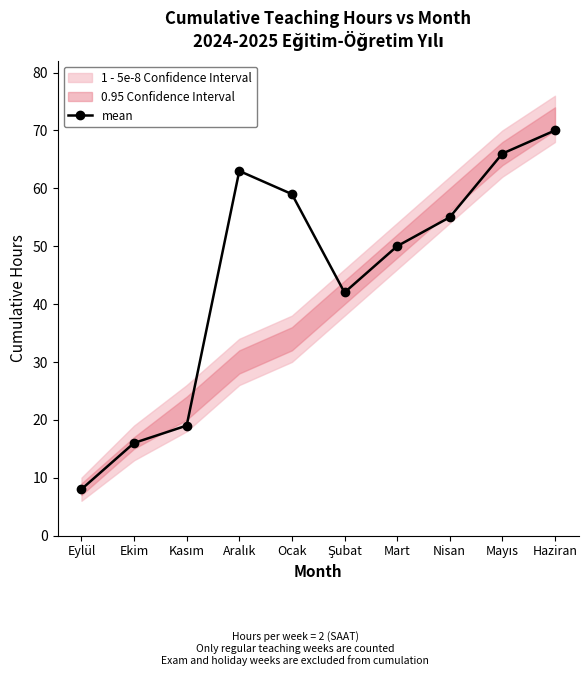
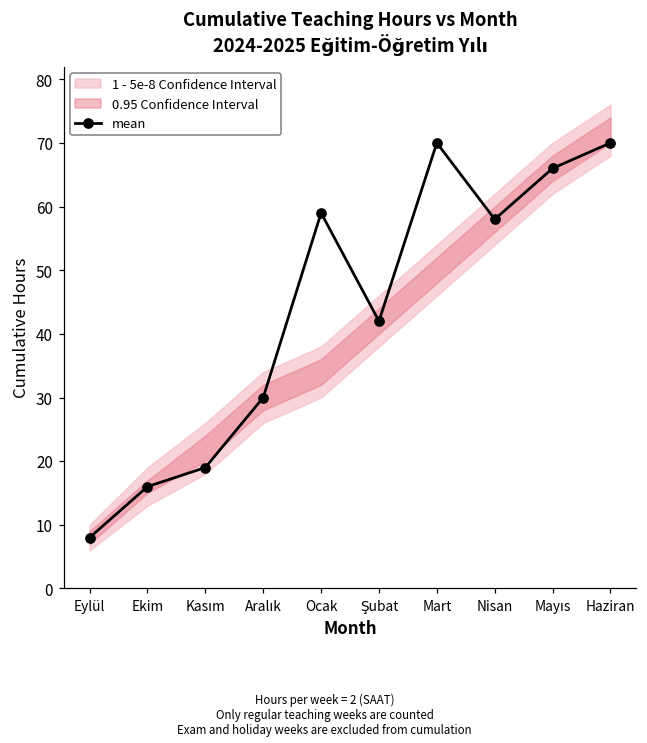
mean, Aralık: 63 -> 30
mean, Mart: 50 -> 70
mean, Nisan: 55 -> 58
